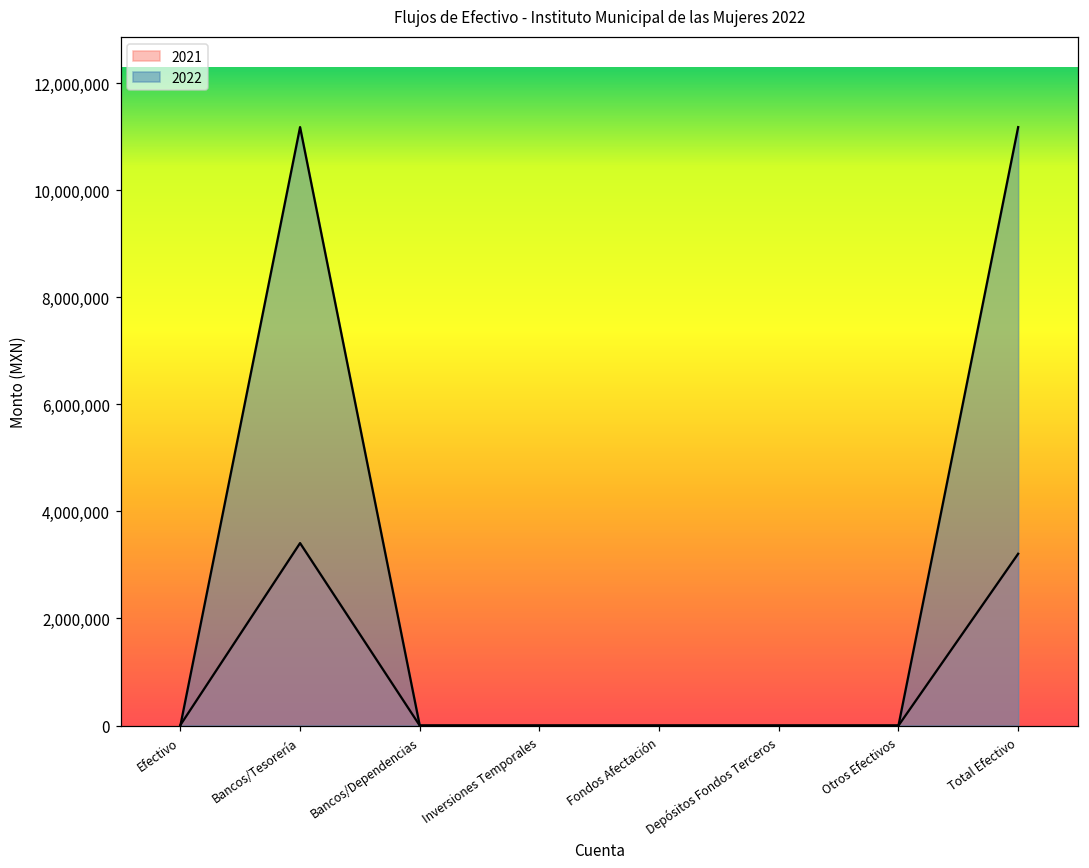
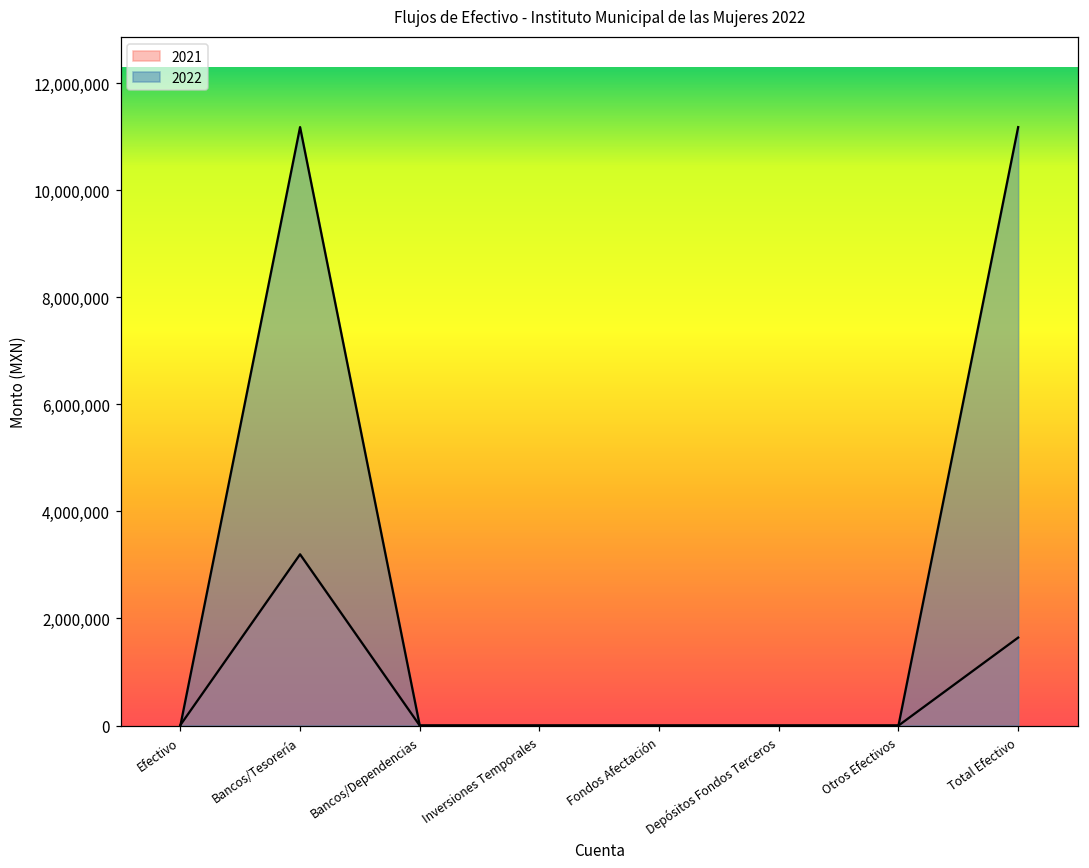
2021, Bancos/Tesorería: 3,400,000 -> 3,200,000
2021, Total Efectivo: 3,200,000 -> 1,600,000
